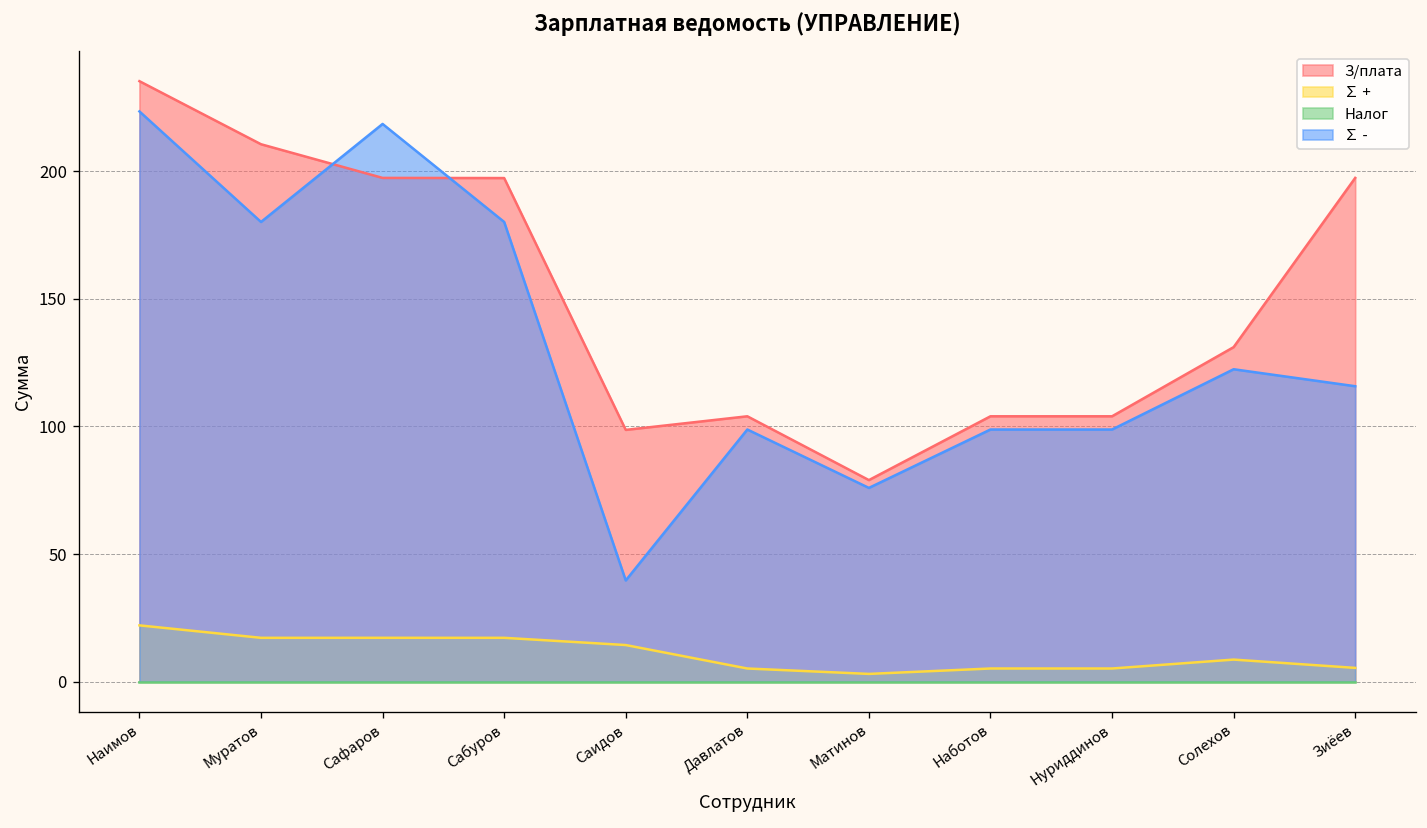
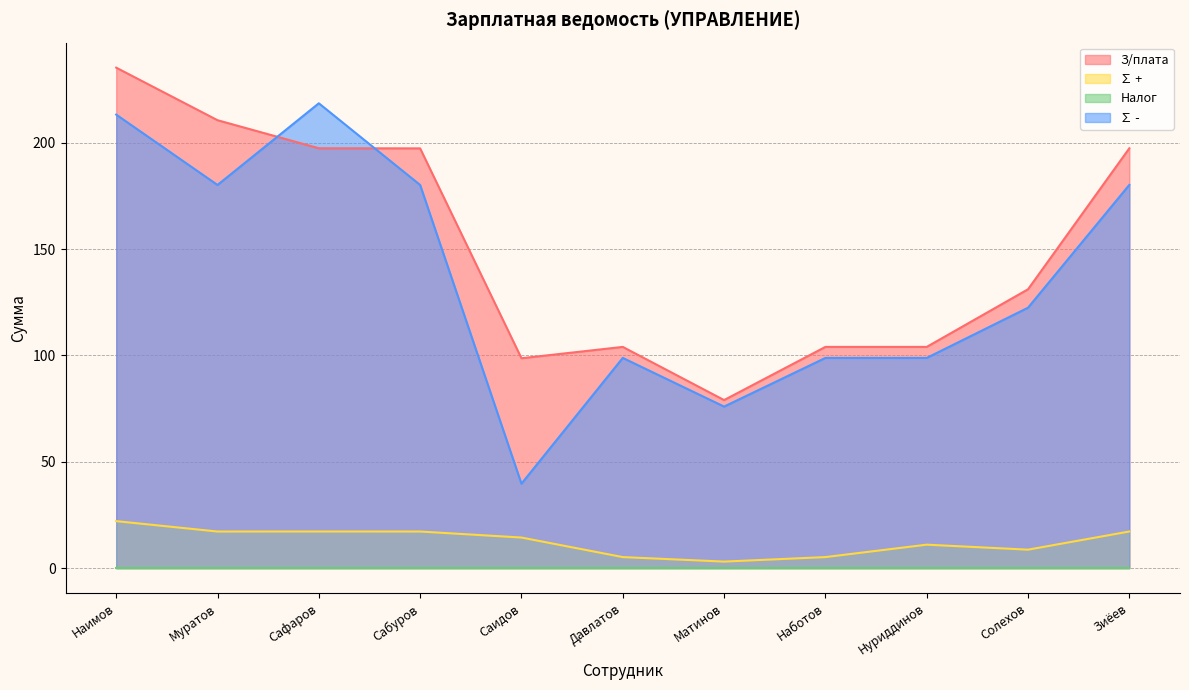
∑ -, Наимов: 223 -> 213
∑ +, Нуриддинов: 5 -> 11
∑ +, Зиёев: 5 -> 17
∑ -, Зиёев: 116 -> 180
